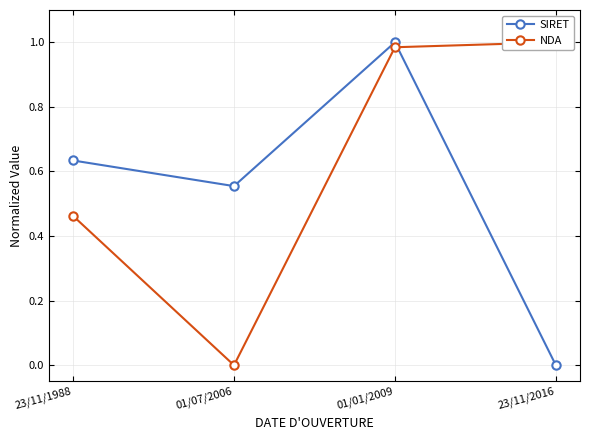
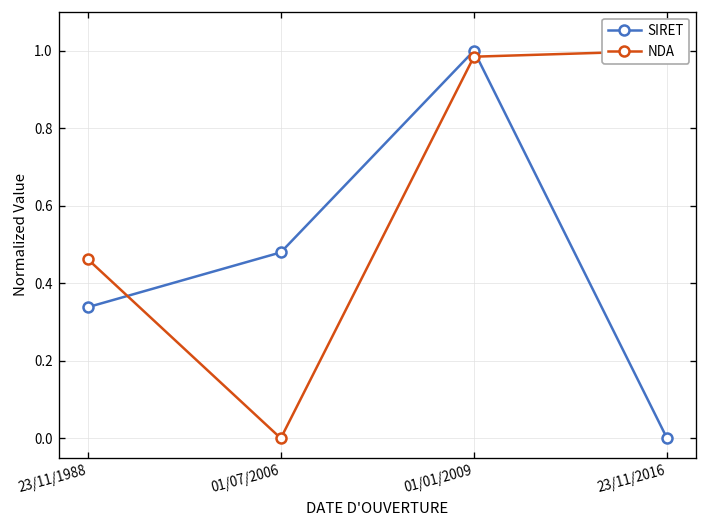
SIRET, 23/11/1988: 0.63 -> 0.34
SIRET, 01/07/2006: 0.55 -> 0.48
